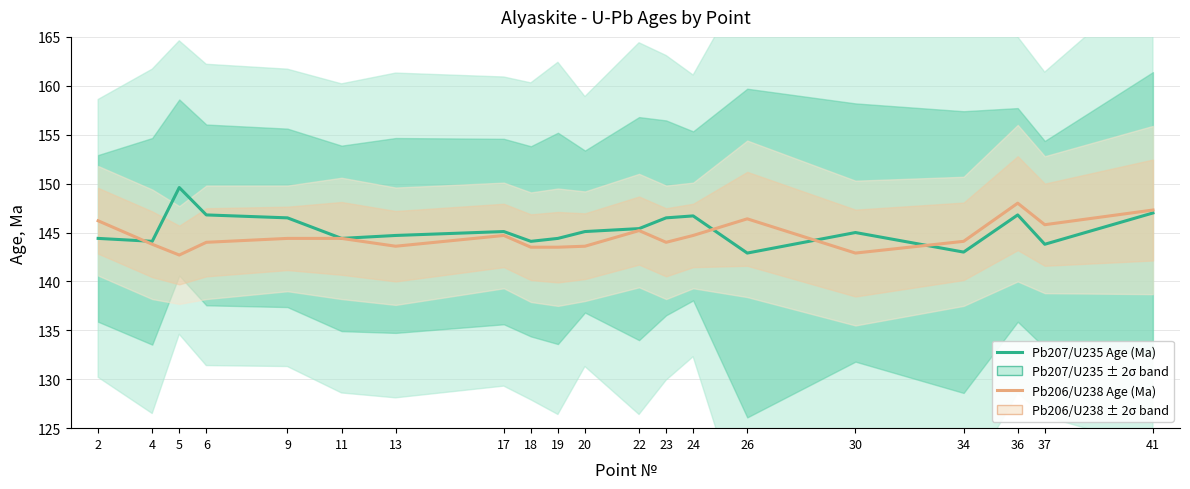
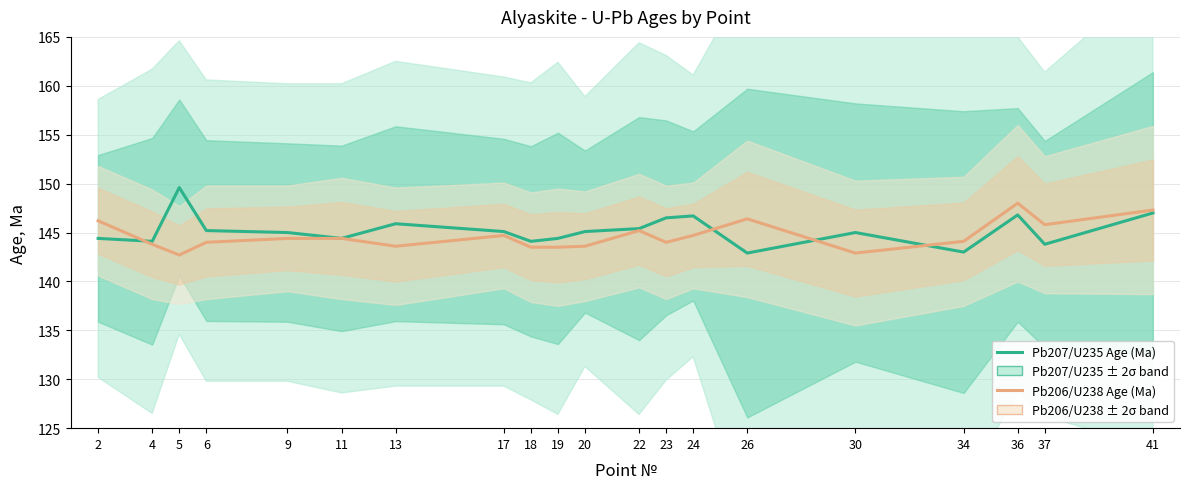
Pb207/U235 Age (Ma), 6: 147 -> 145
Pb207/U235 Age (Ma), 9: 147 -> 145
Pb207/U235 Age (Ma), 13: 145 -> 146
